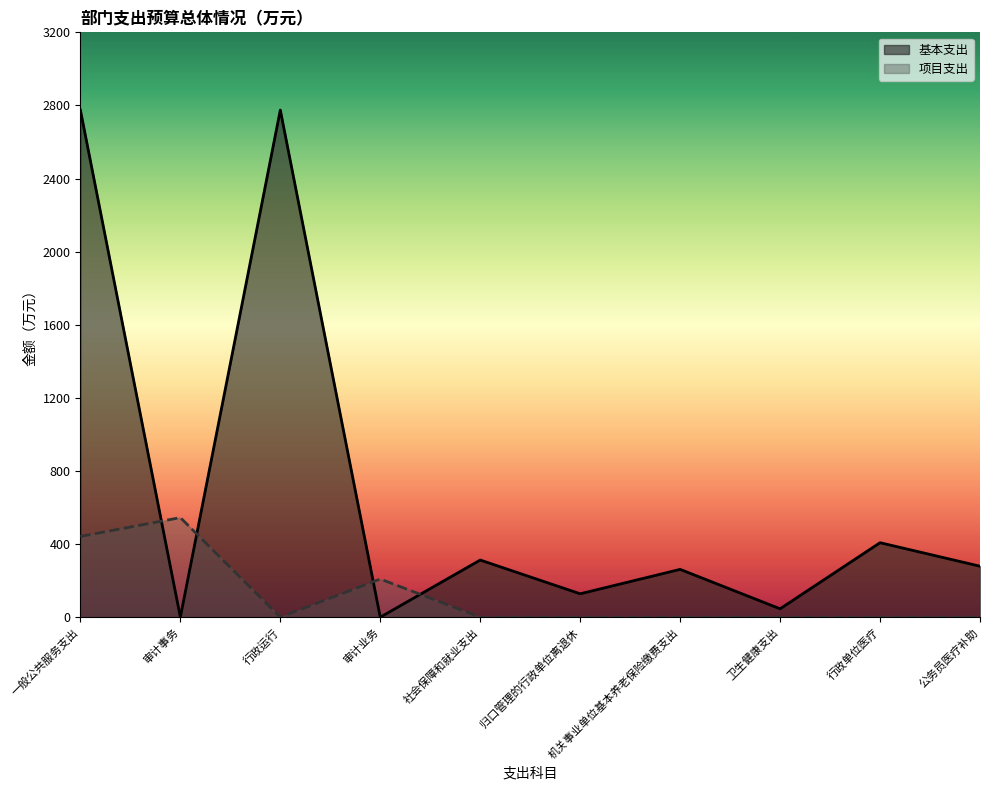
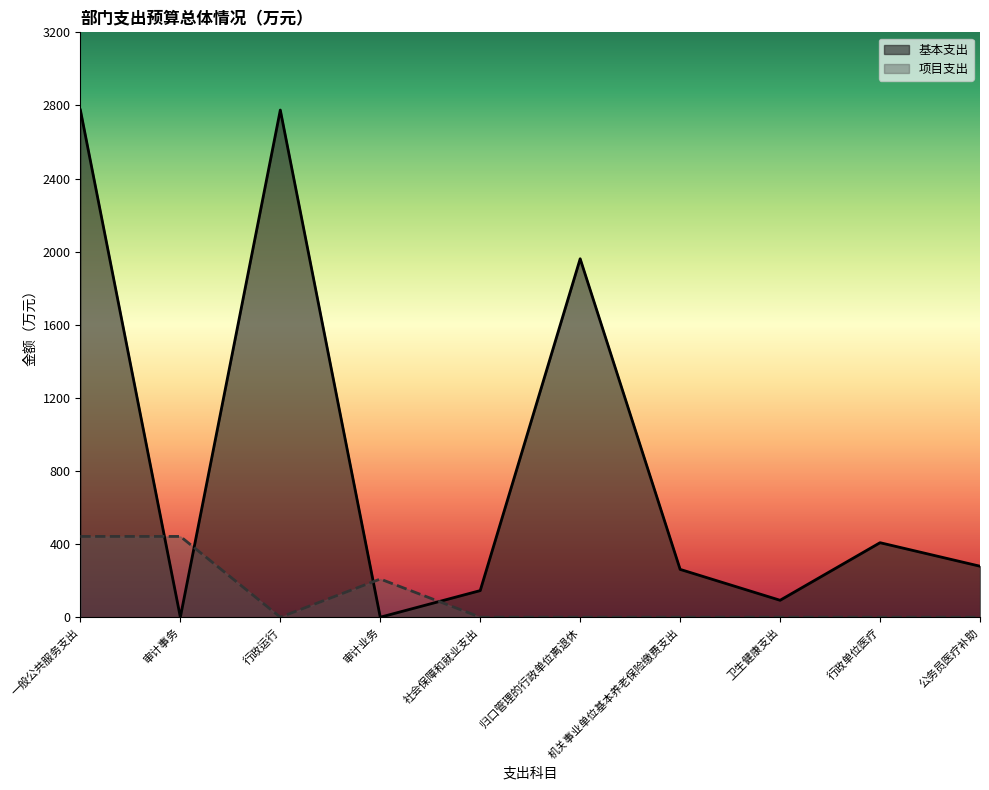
项目支出, 审计事务: 550 -> 440
基本支出, 社会保障和就业支出: 310 -> 150
基本支出, 归口管理的行政单位离退休: 130 -> 1960
基本支出, 卫生健康支出: 50 -> 90
